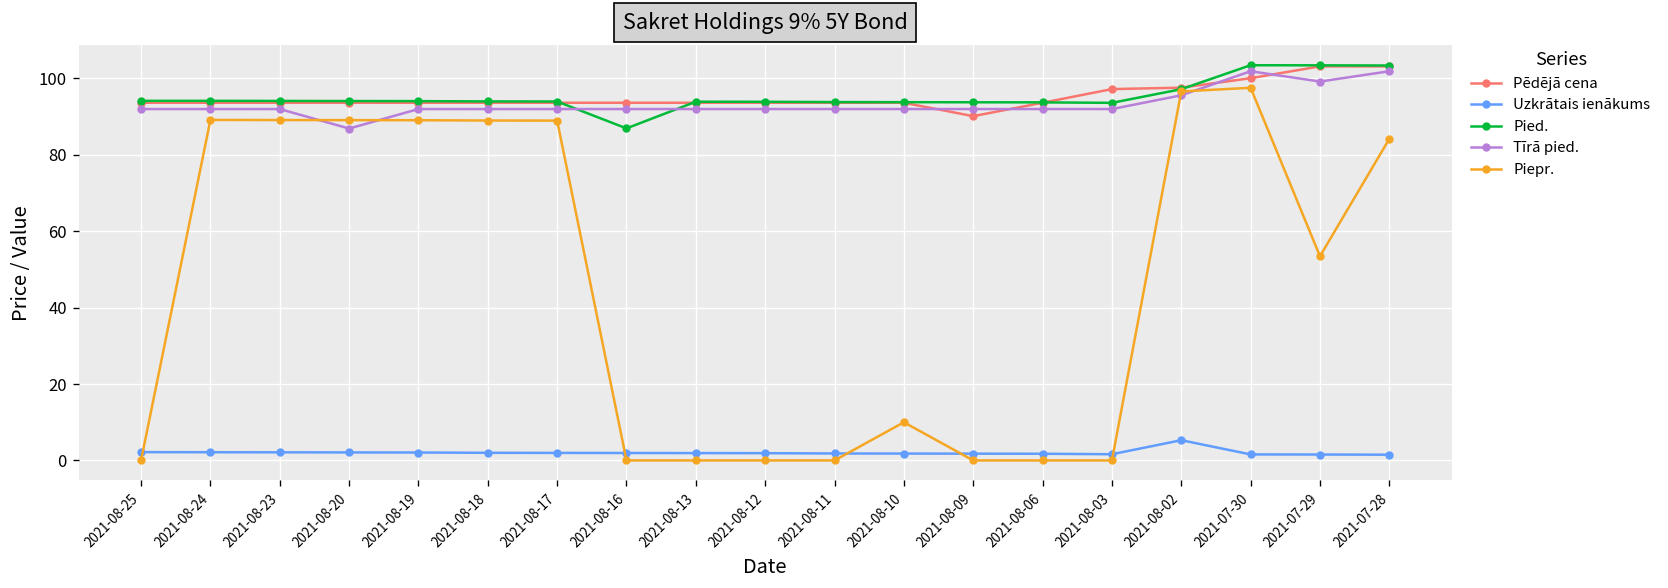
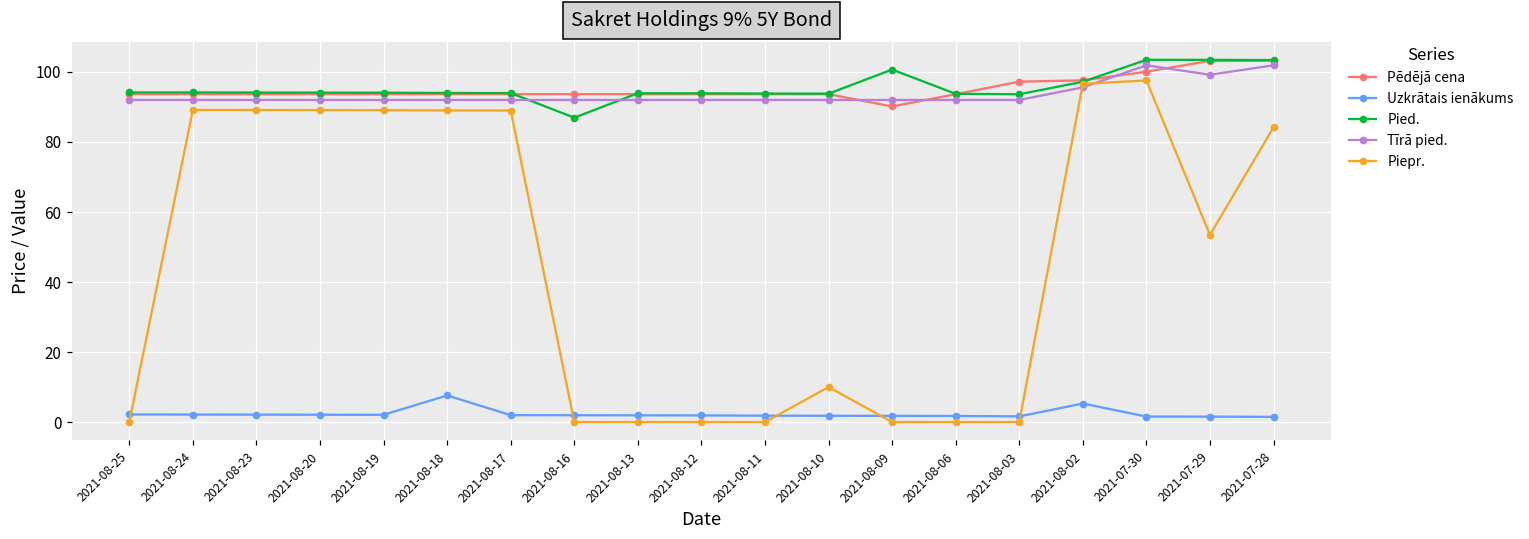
Tīrā pied., 2021-08-20: 87 -> 92
Uzkrātais ienākums, 2021-08-18: 2 -> 8
Pied., 2021-08-09: 94 -> 101
